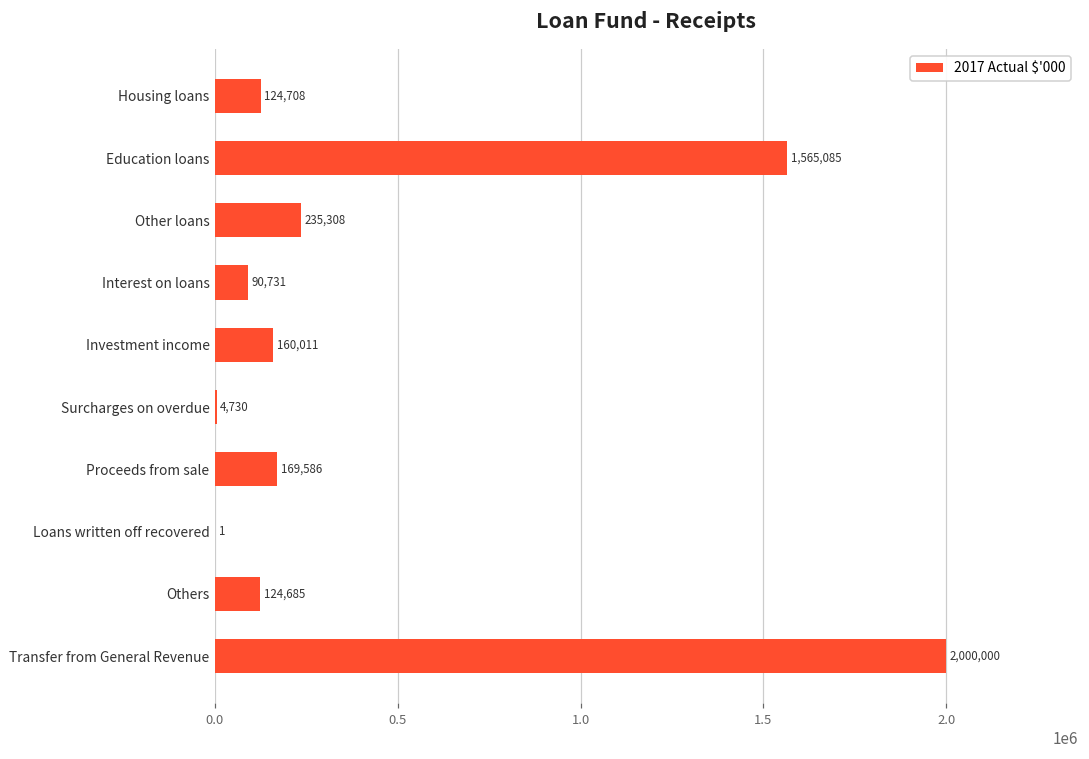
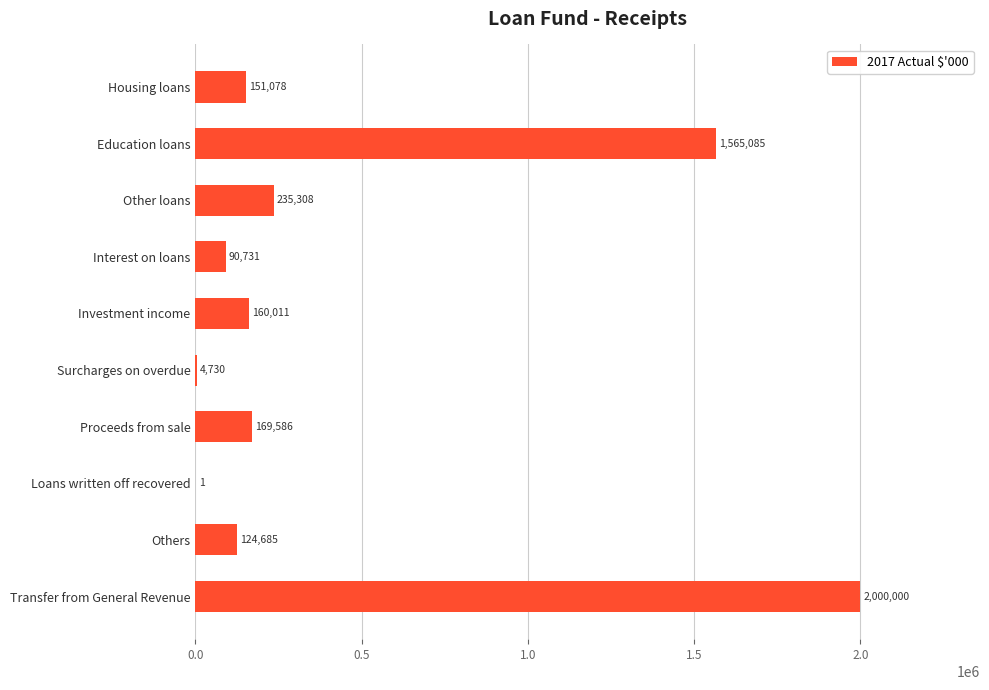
Housing loans: 124,708 -> 151,078
